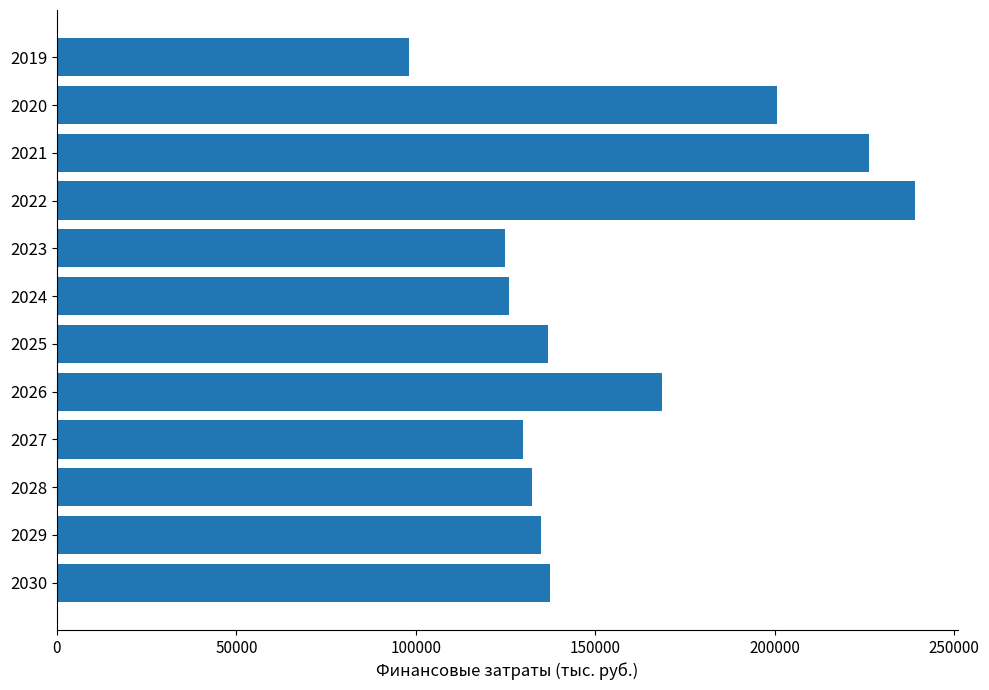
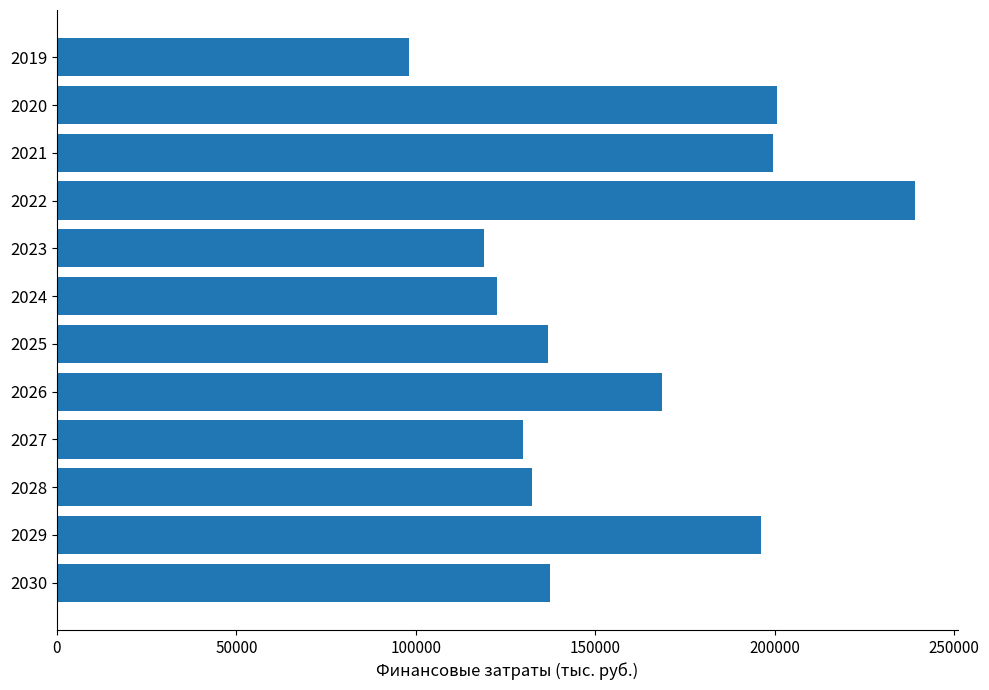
2021: 226000 -> 199000
2023: 125000 -> 119000
2024: 126000 -> 123000
2029: 135000 -> 196000
